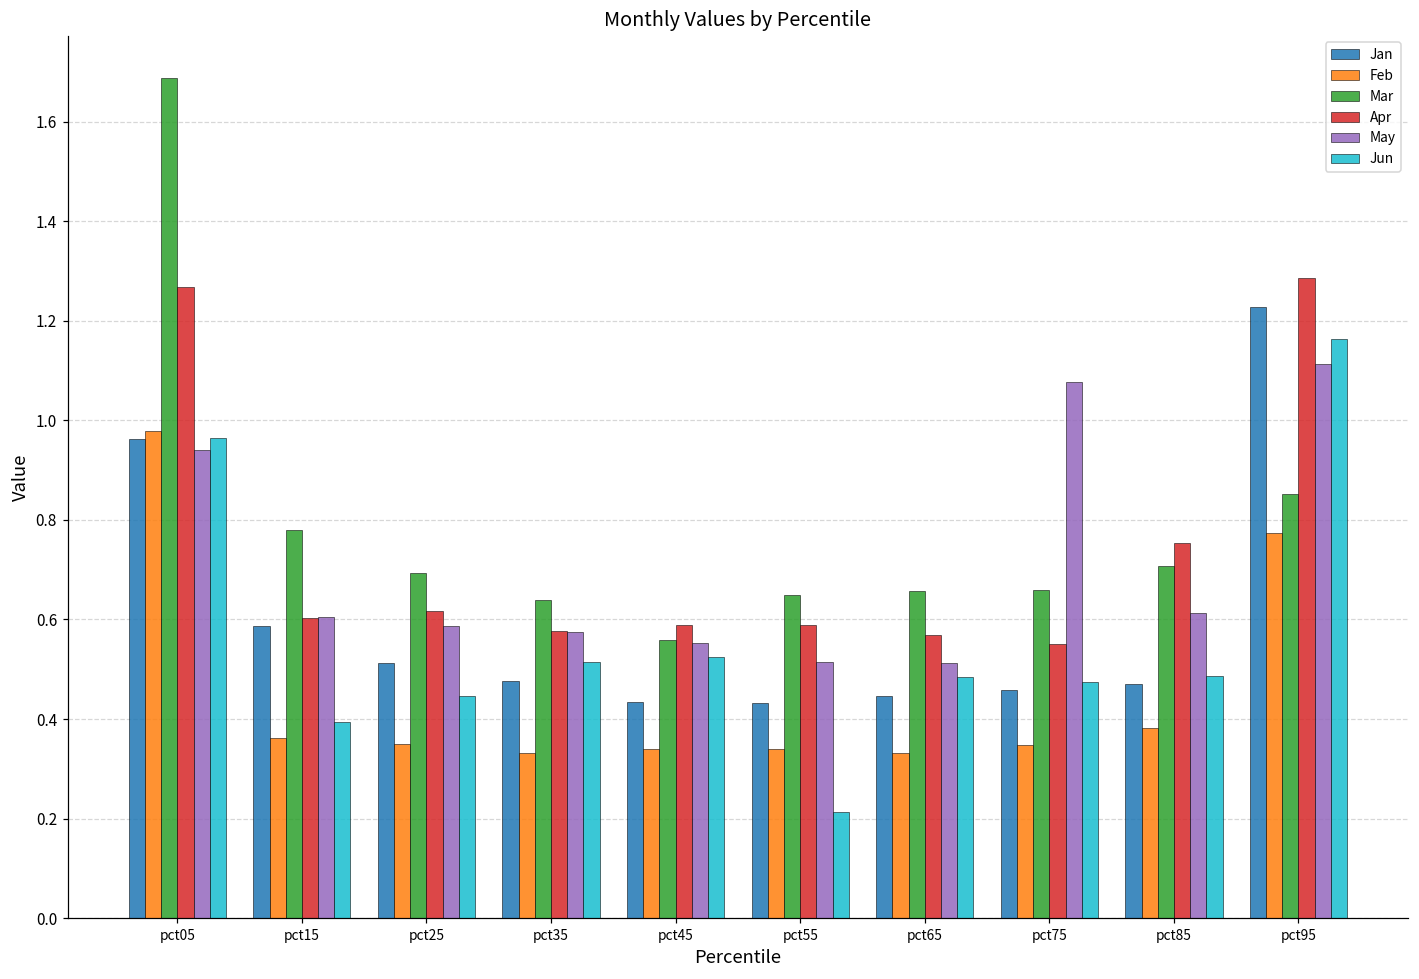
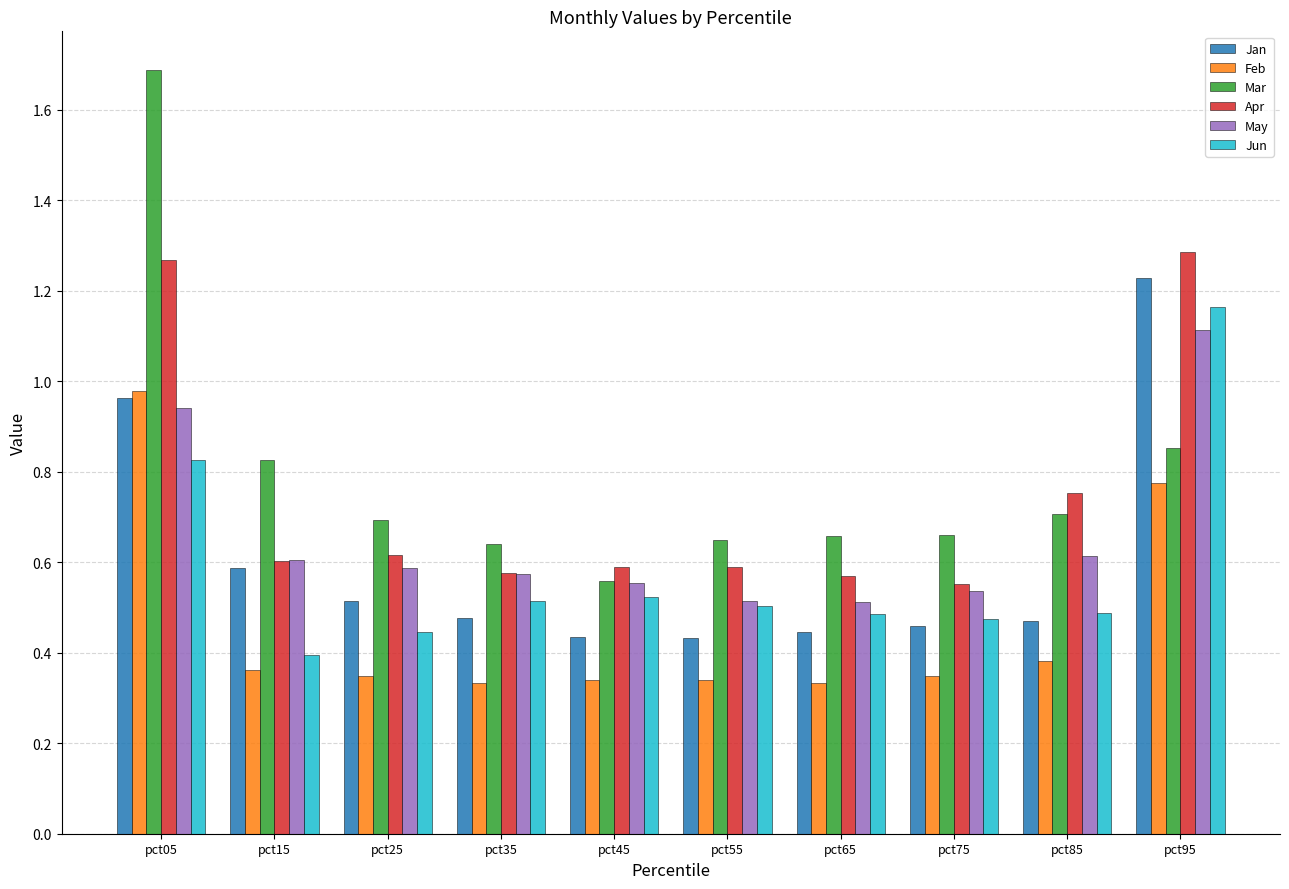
Jun, pct05: 0.97 -> 0.83
Mar, pct15: 0.78 -> 0.83
Jun, pct55: 0.21 -> 0.50
May, pct75: 1.08 -> 0.54
